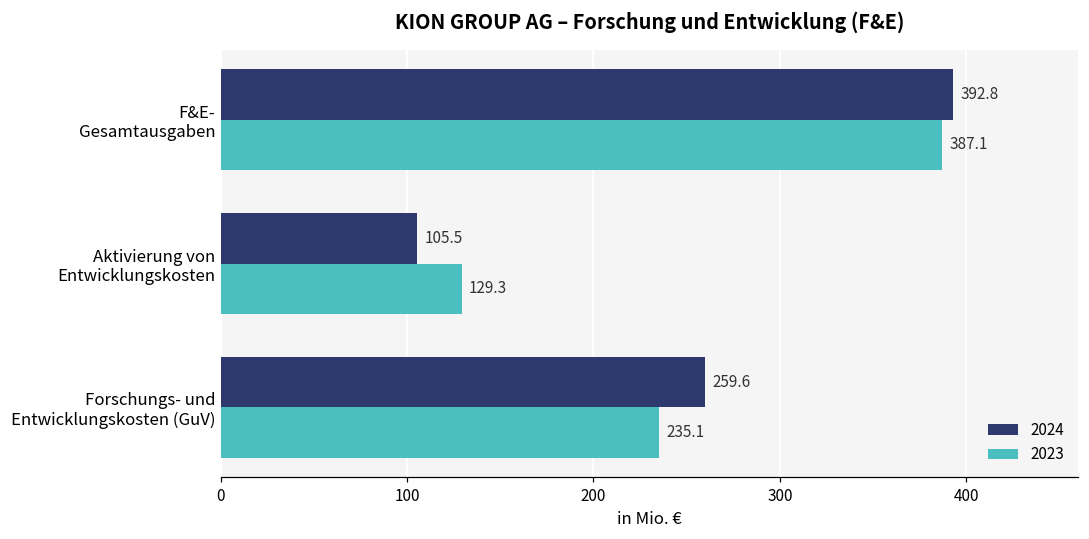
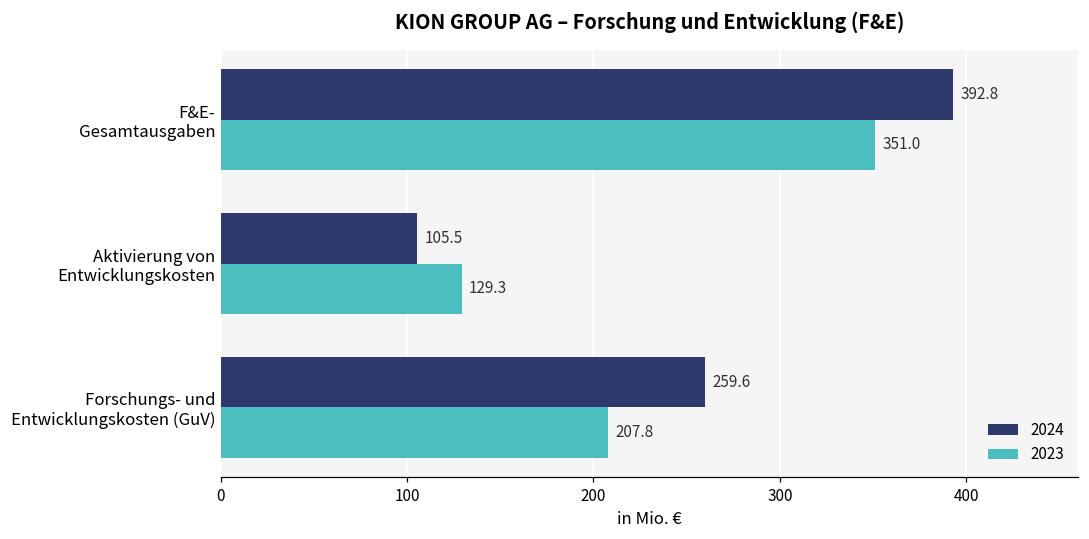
2023, F&E- Gesamtausgaben: 387.1 -> 351.0
2023, Forschungs- und Entwicklungskosten (GuV): 235.1 -> 207.8
